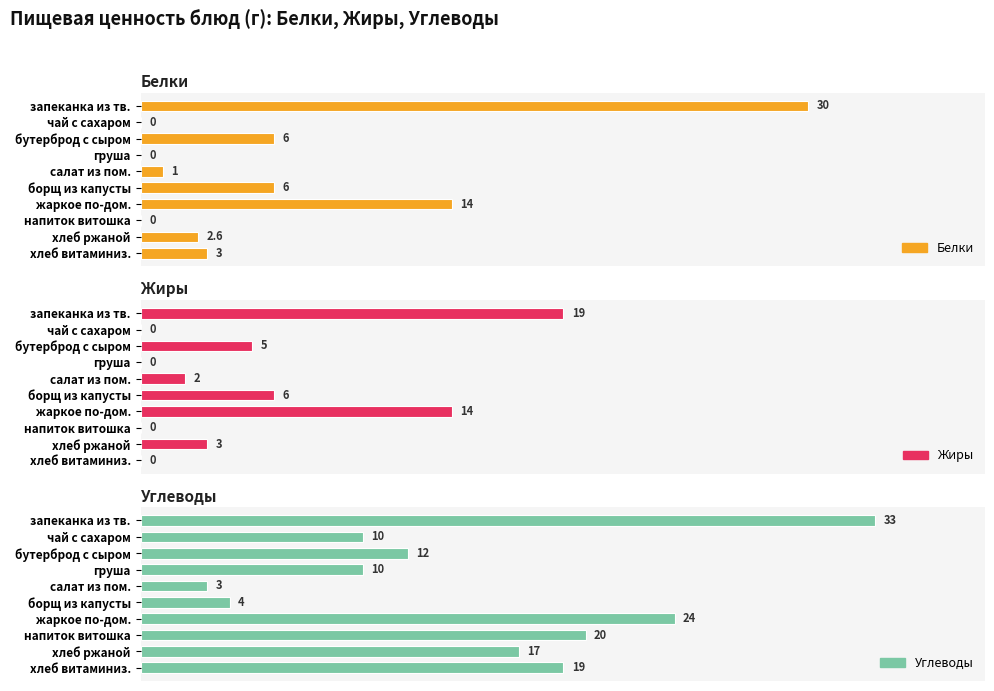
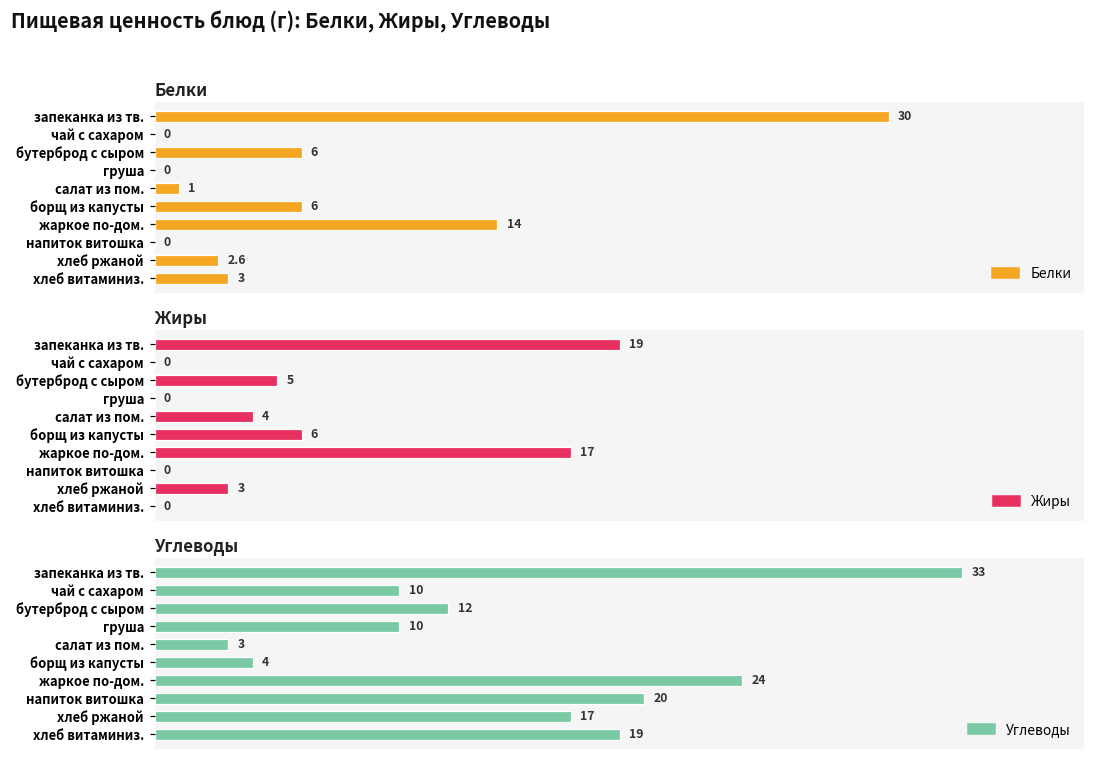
Жиры, салат из пом.: 2 -> 4
Жиры, жаркое по-дом.: 14 -> 17
